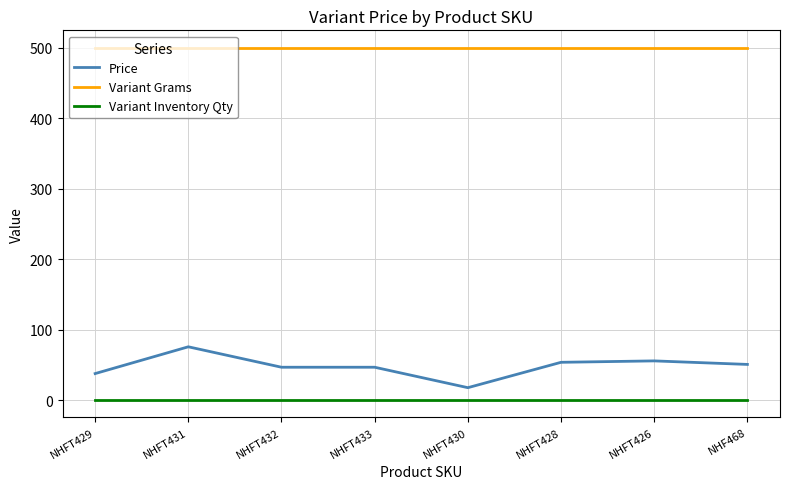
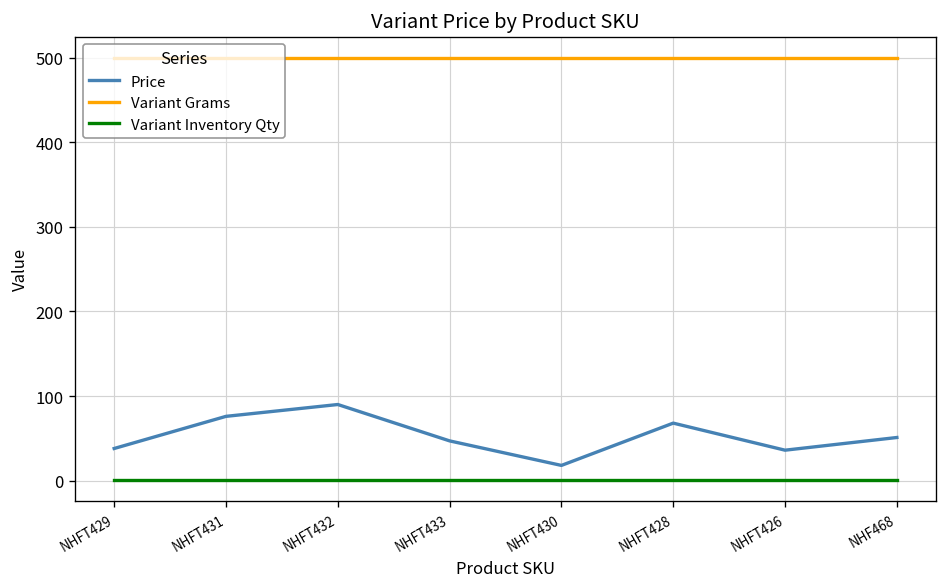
Price, NHFT432: 50 -> 90
Price, NHFT428: 50 -> 70
Price, NHFT426: 60 -> 40
